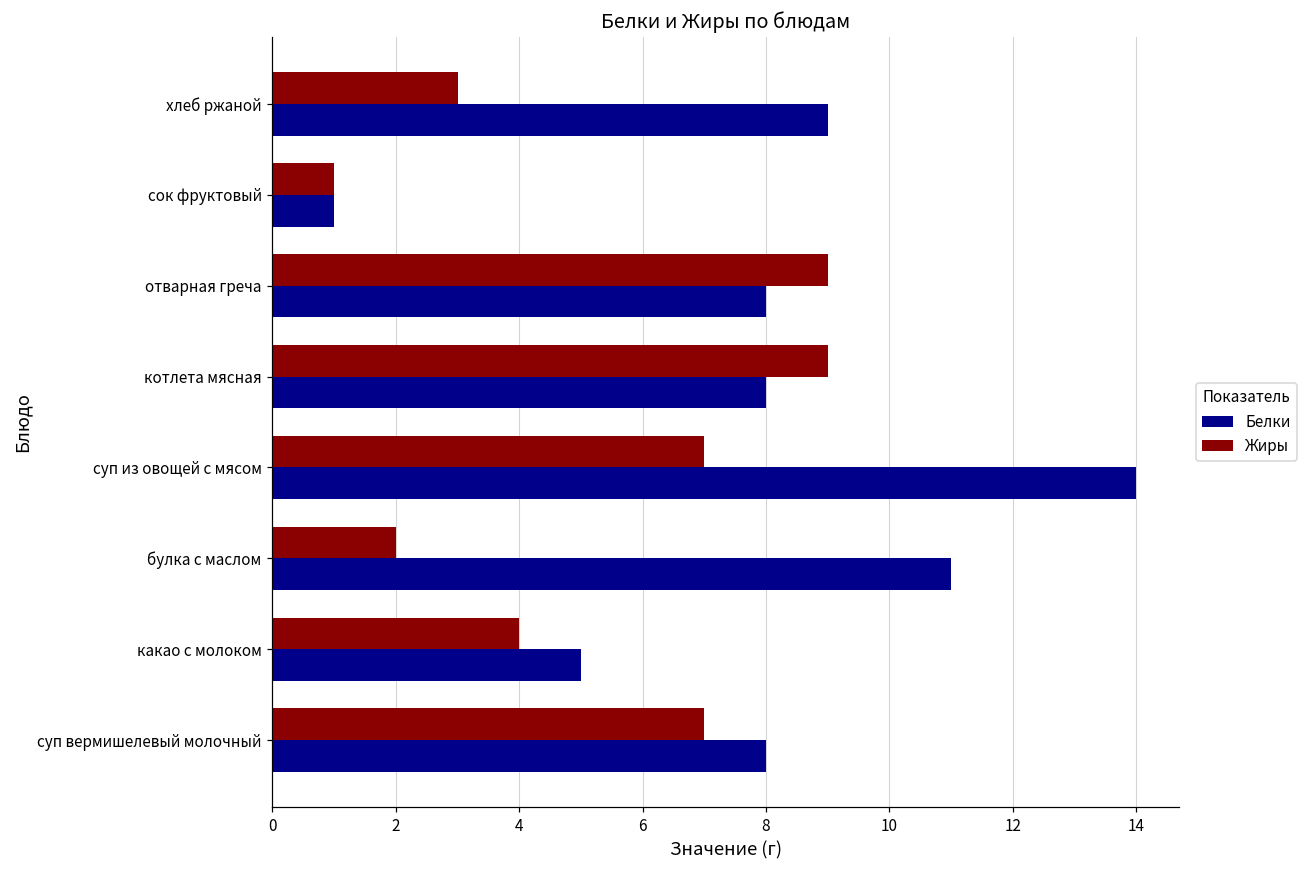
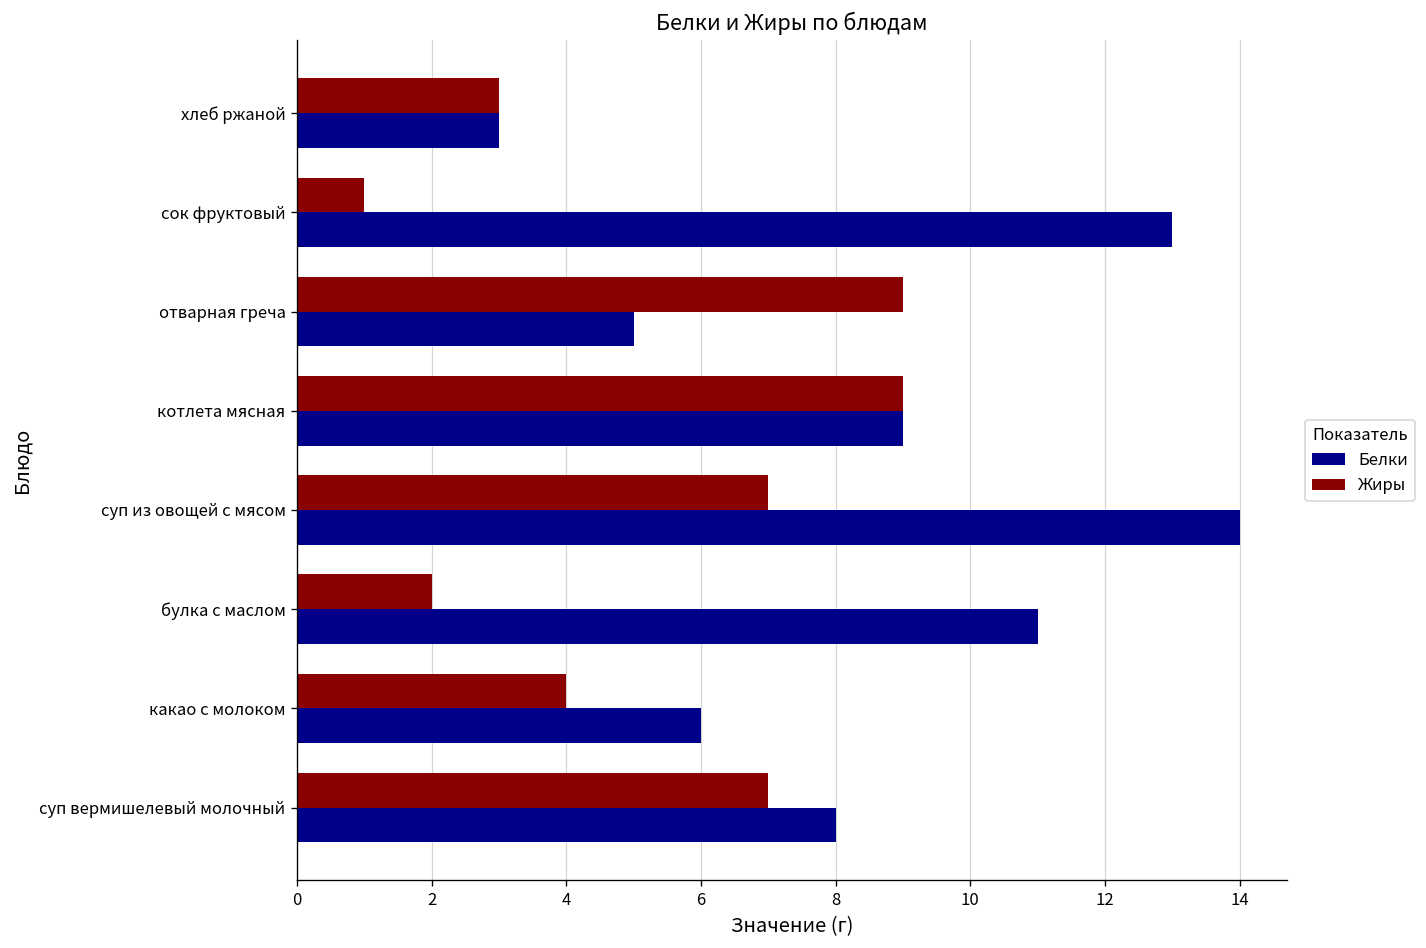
Белки, хлеб ржаной: 9 -> 3
Белки, сок фруктовый: 1 -> 13
Белки, отварная греча: 8 -> 5
Белки, котлета мясная: 8 -> 9
Белки, какао с молоком: 5 -> 6
